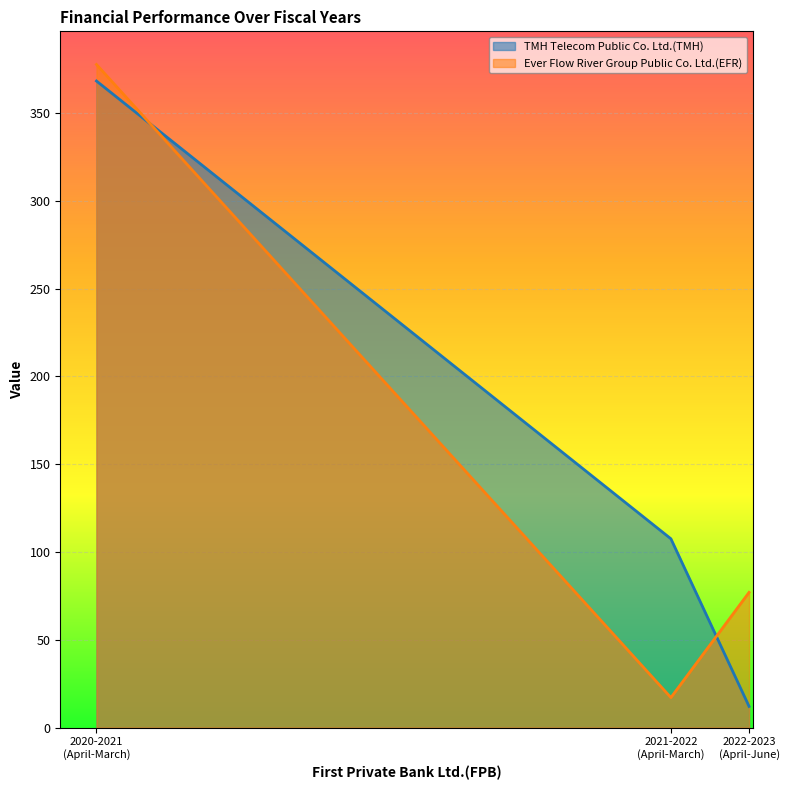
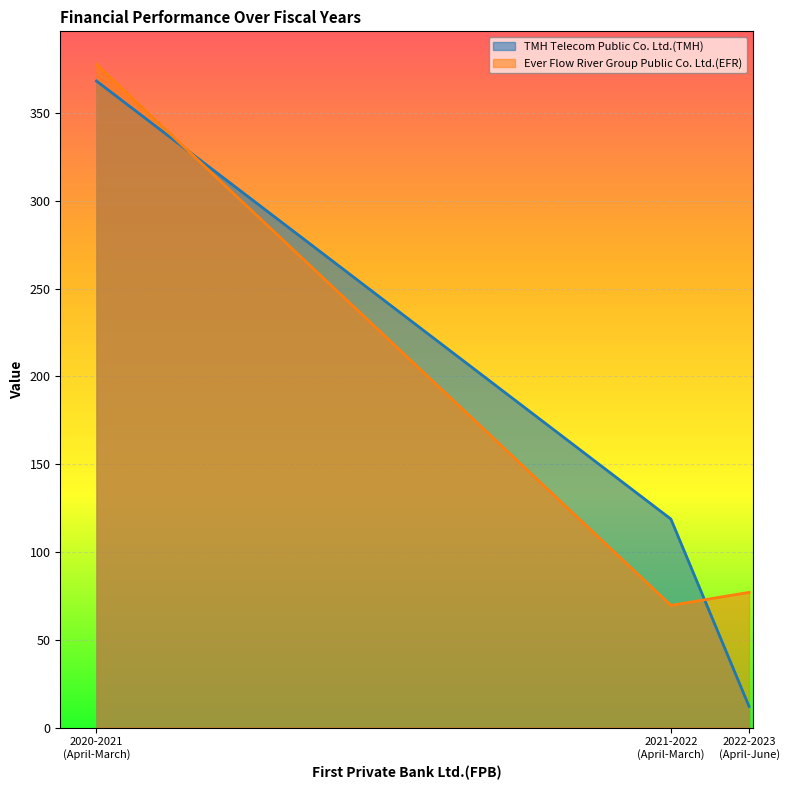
TMH Telecom Public Co. Ltd.(TMH), 2021-2022 (April-March): 108 -> 119
Ever Flow River Group Public Co. Ltd.(EFR), 2021-2022 (April-March): 17 -> 70
